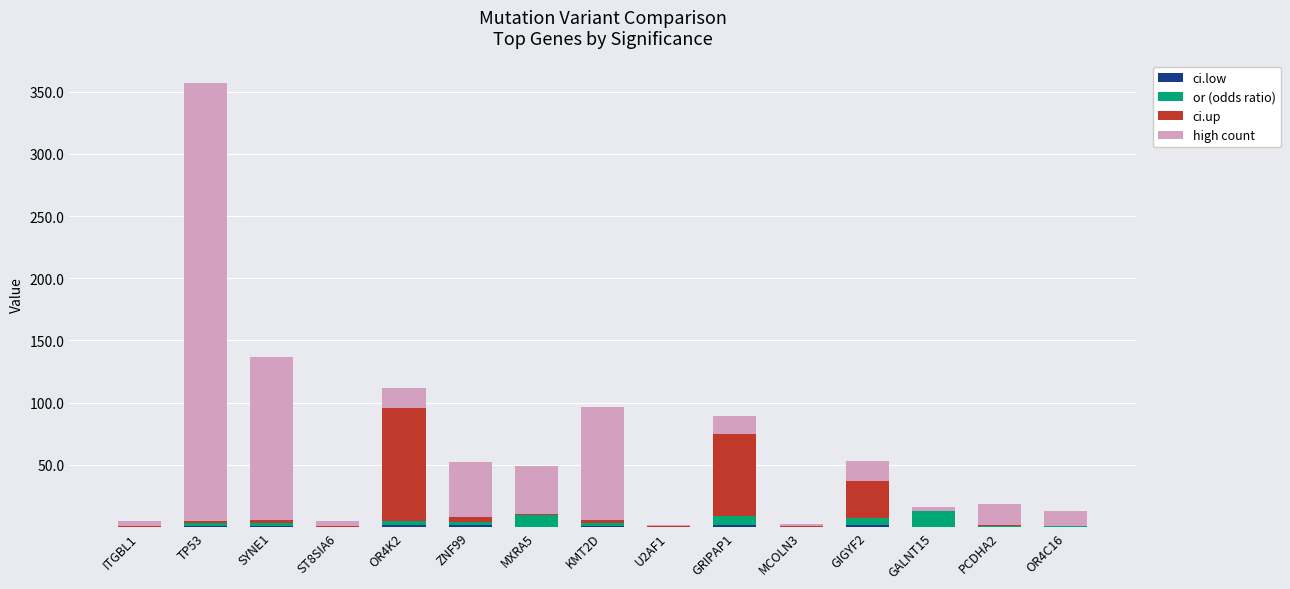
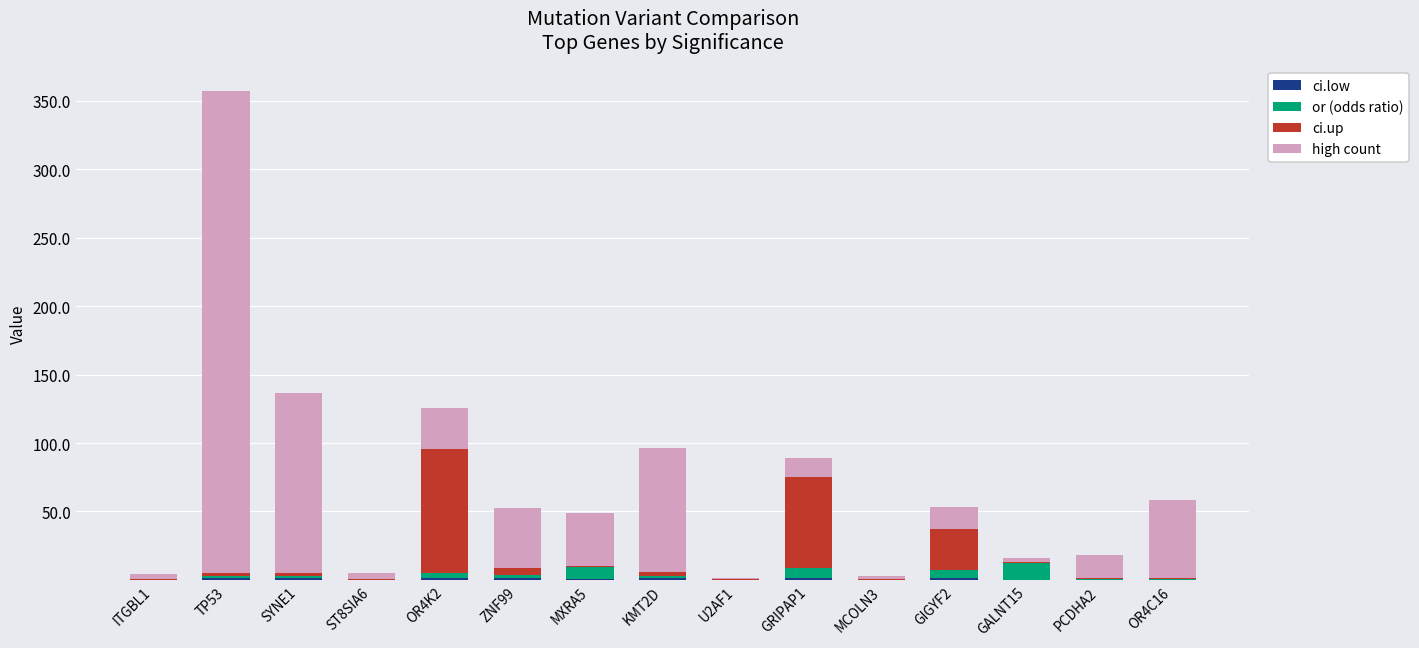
high count, OR4K2: 16 -> 30
high count, OR4C16: 12 -> 57
